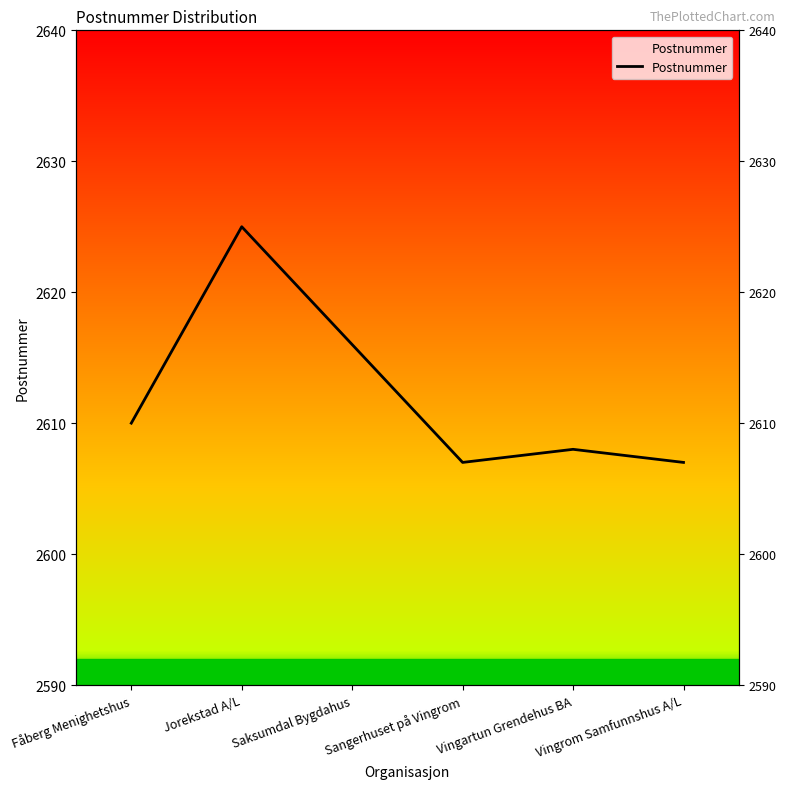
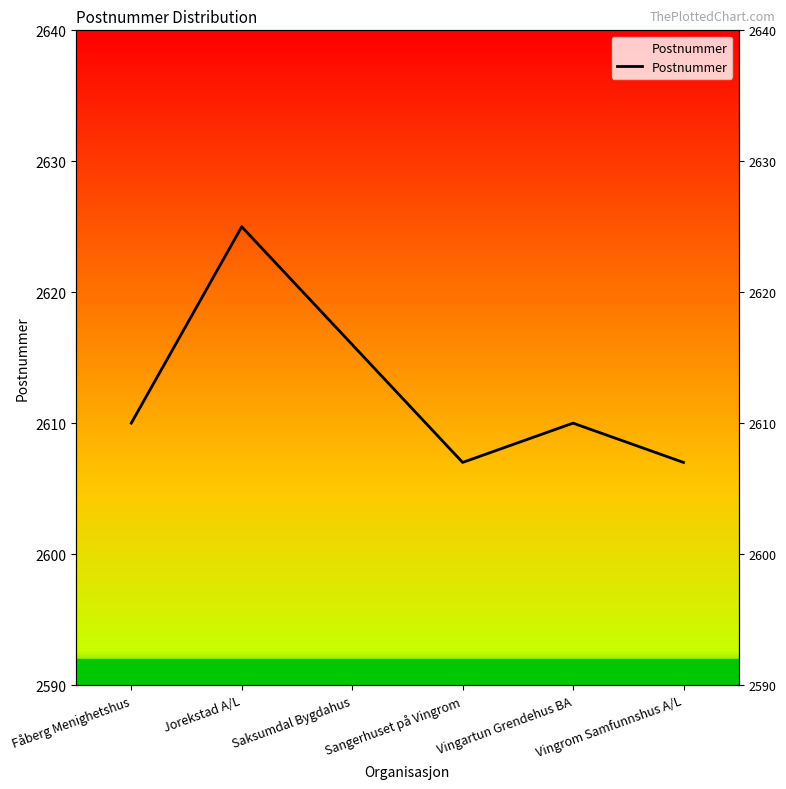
Vingartun Grendehus BA: 2608 -> 2610
